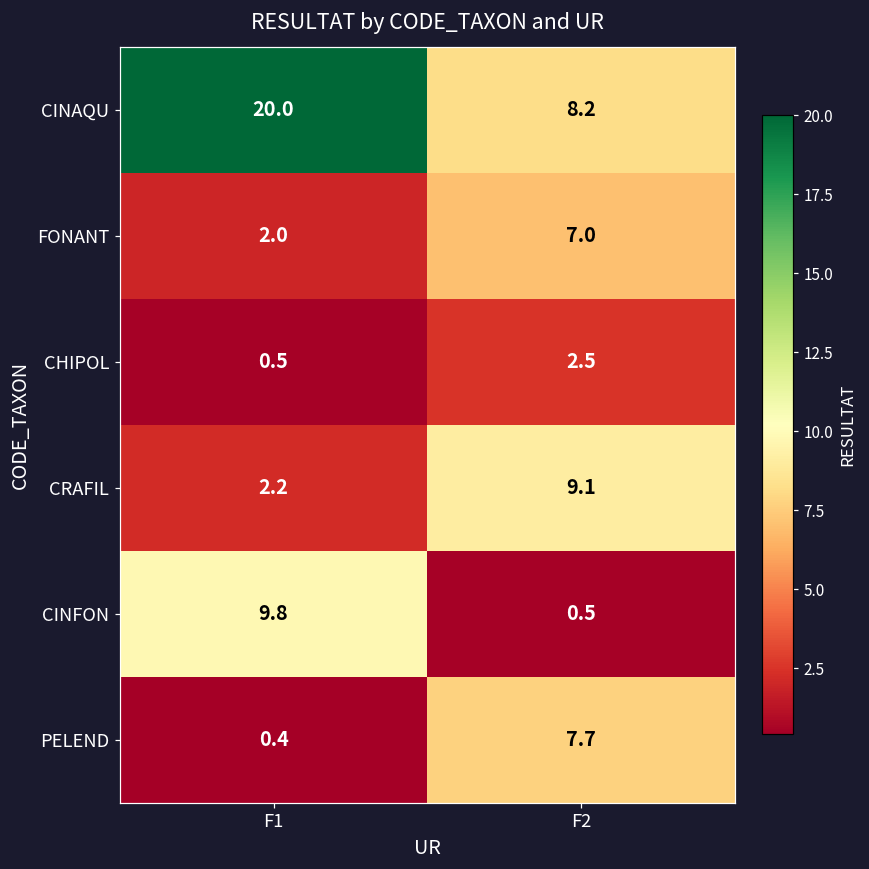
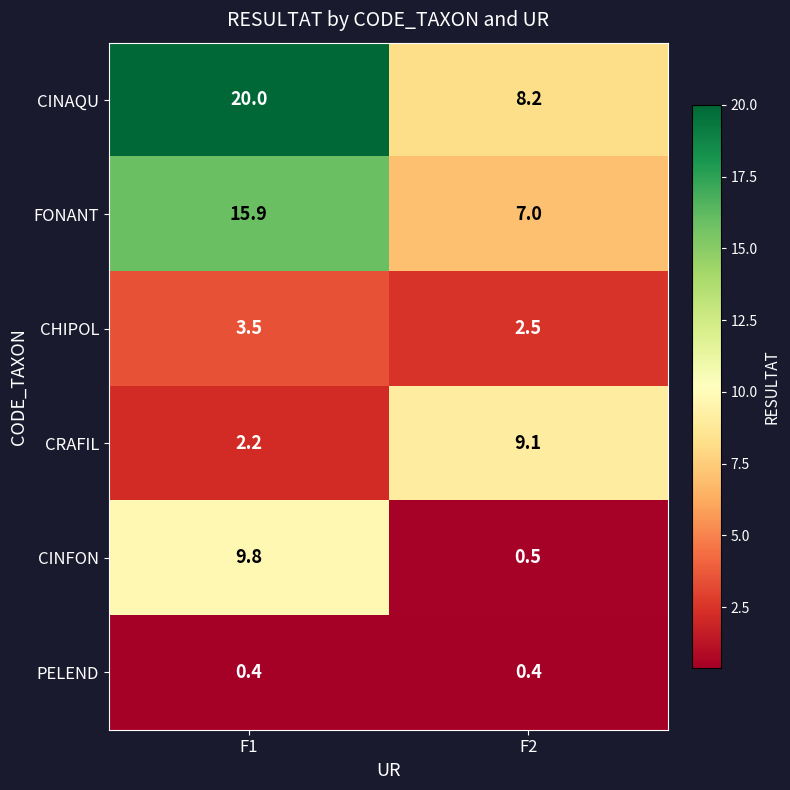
FONANT, F1: 2.0 -> 15.9
CHIPOL, F1: 0.5 -> 3.5
PELEND, F2: 7.7 -> 0.4
